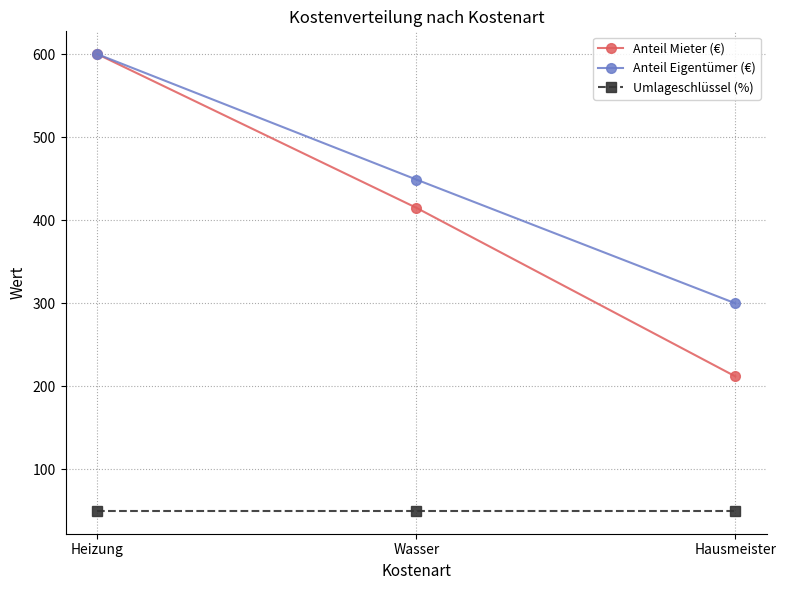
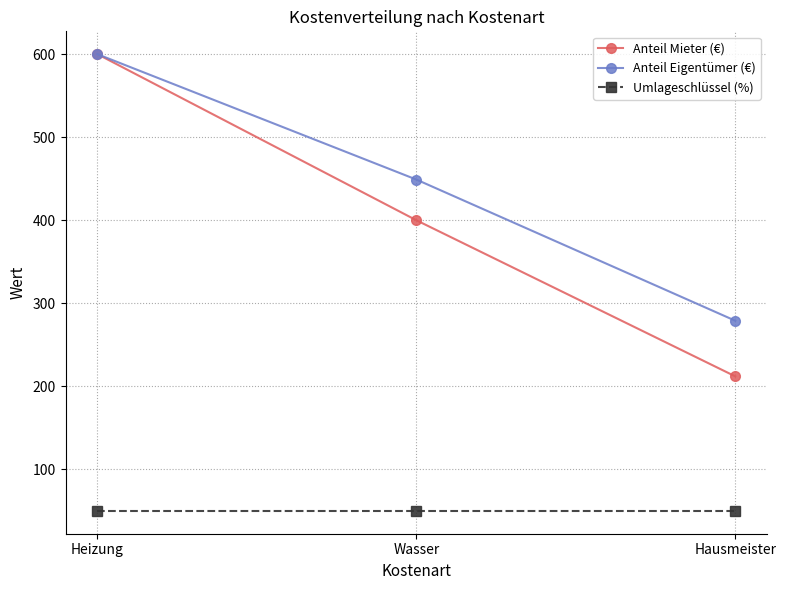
Anteil Mieter (€), Wasser: 420 -> 400
Anteil Eigentümer (€), Hausmeister: 300 -> 280
